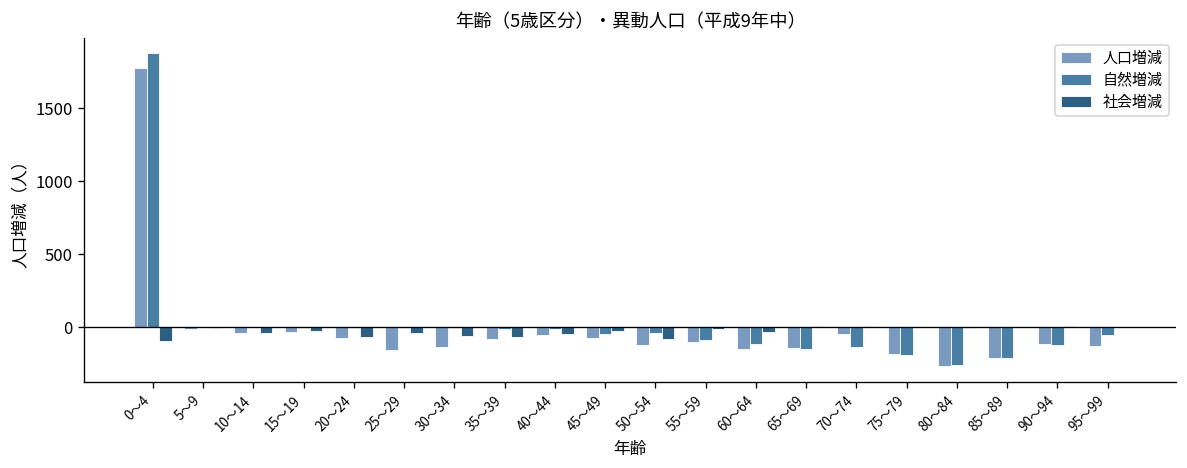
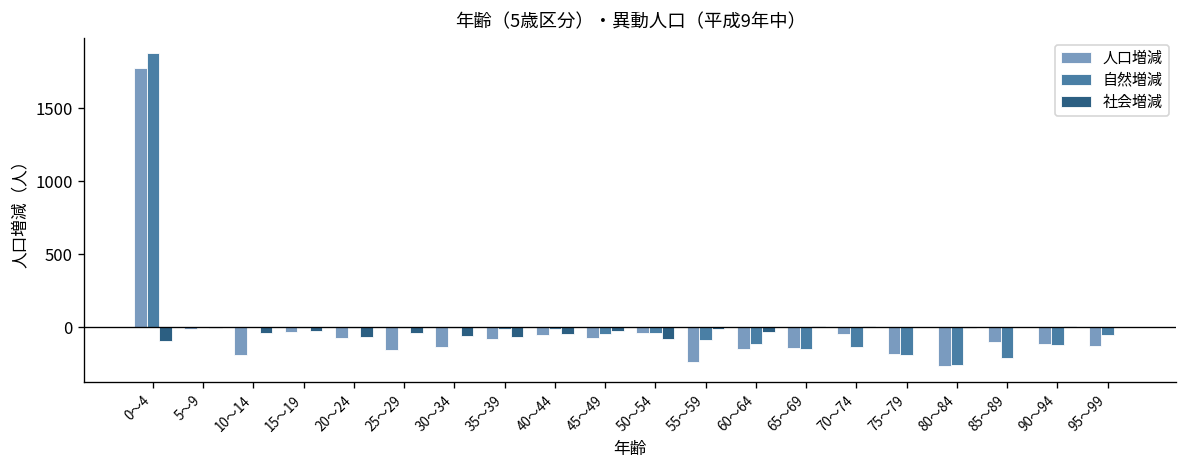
人口増減, 10～14: -40 -> -190
人口増減, 50～54: -120 -> -40
人口増減, 55～59: -100 -> -240
人口増減, 85～89: -210 -> -100
